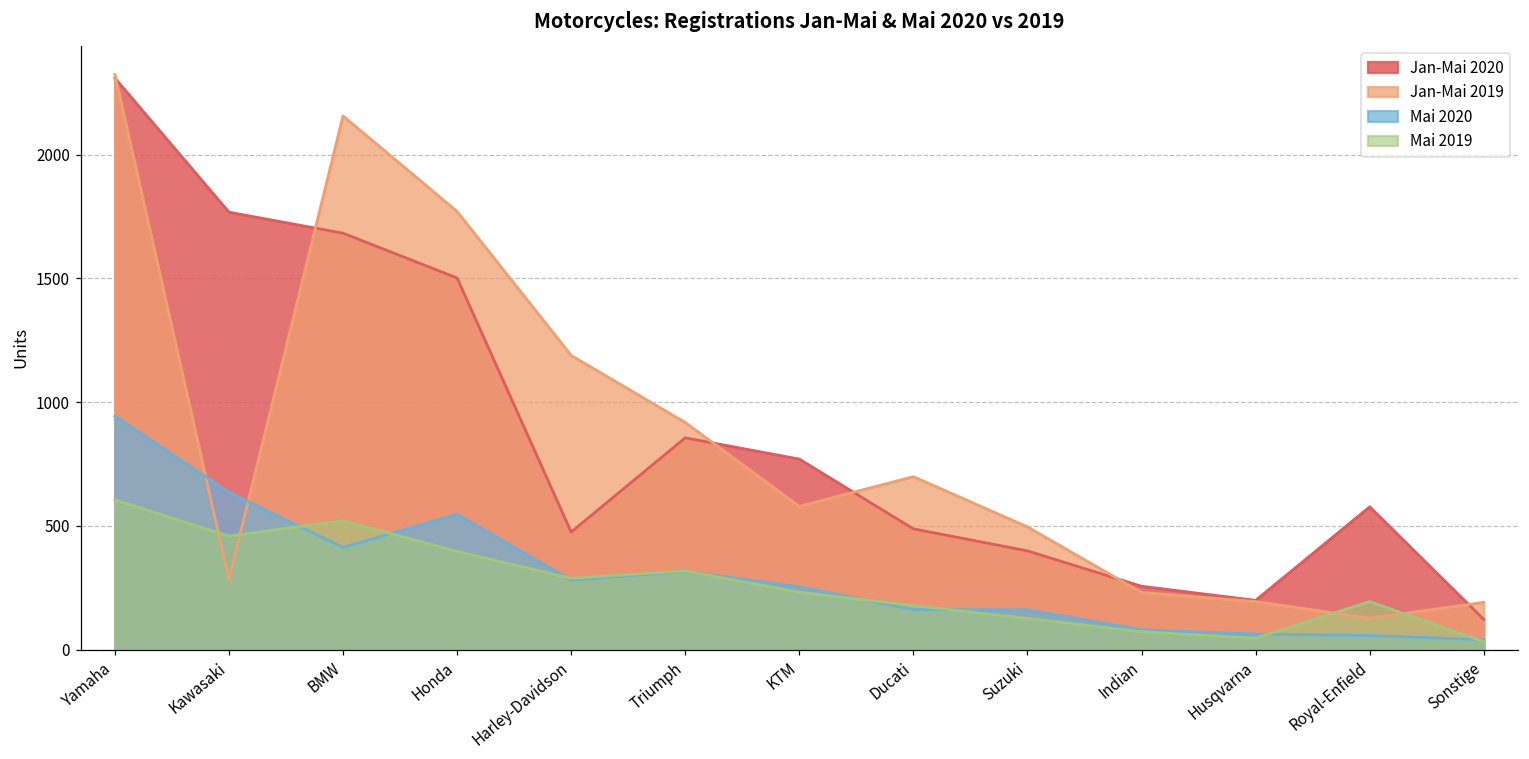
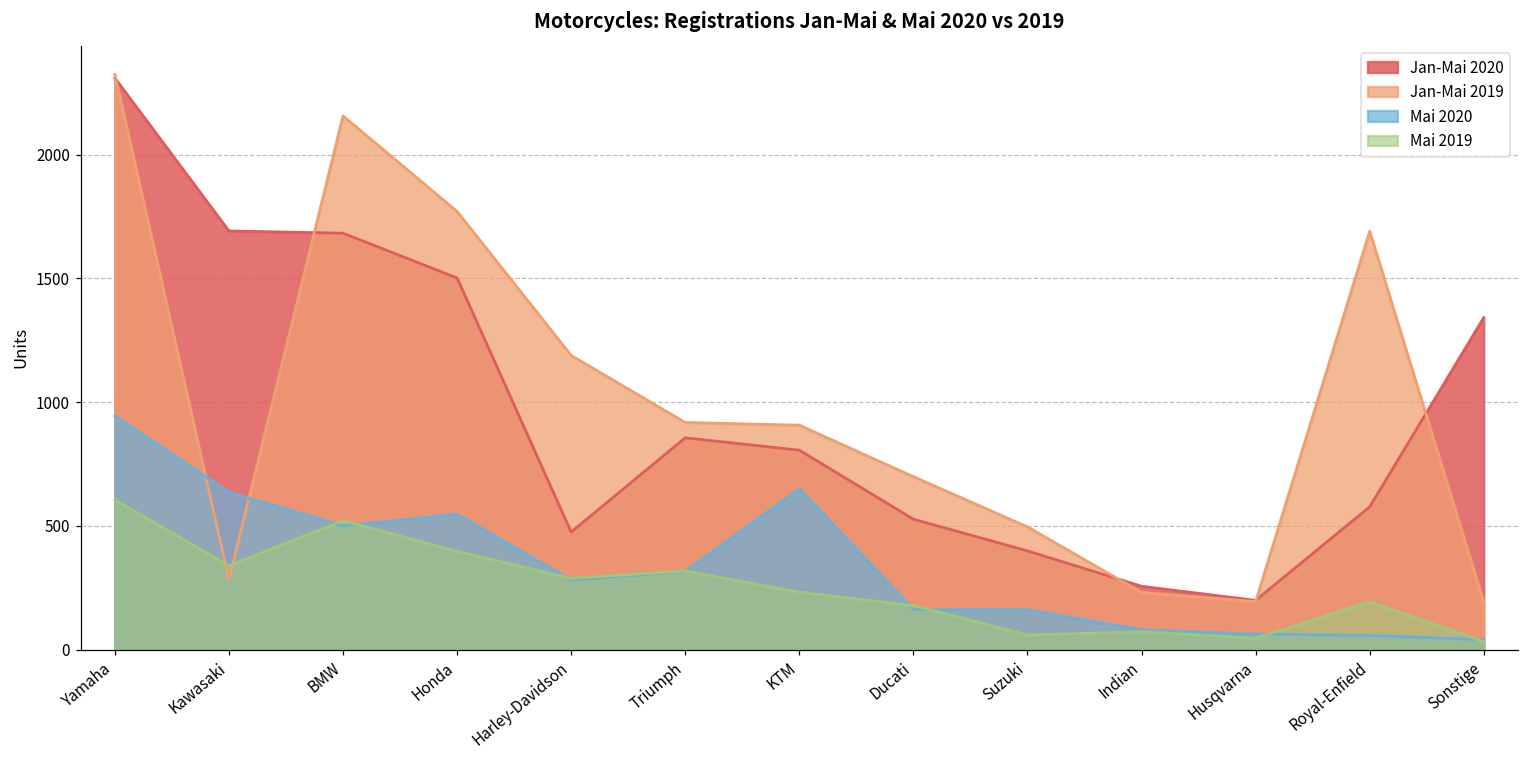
Jan-Mai 2020, Kawasaki: 1770 -> 1690
Mai 2019, Kawasaki: 460 -> 340
Mai 2020, BMW: 410 -> 500
Jan-Mai 2020, KTM: 770 -> 810
Jan-Mai 2019, KTM: 580 -> 910
Mai 2020, KTM: 250 -> 650
Jan-Mai 2020, Ducati: 490 -> 530
Mai 2019, Suzuki: 130 -> 60
Jan-Mai 2019, Royal-Enfield: 130 -> 1690
Jan-Mai 2020, Sonstige: 120 -> 1340
